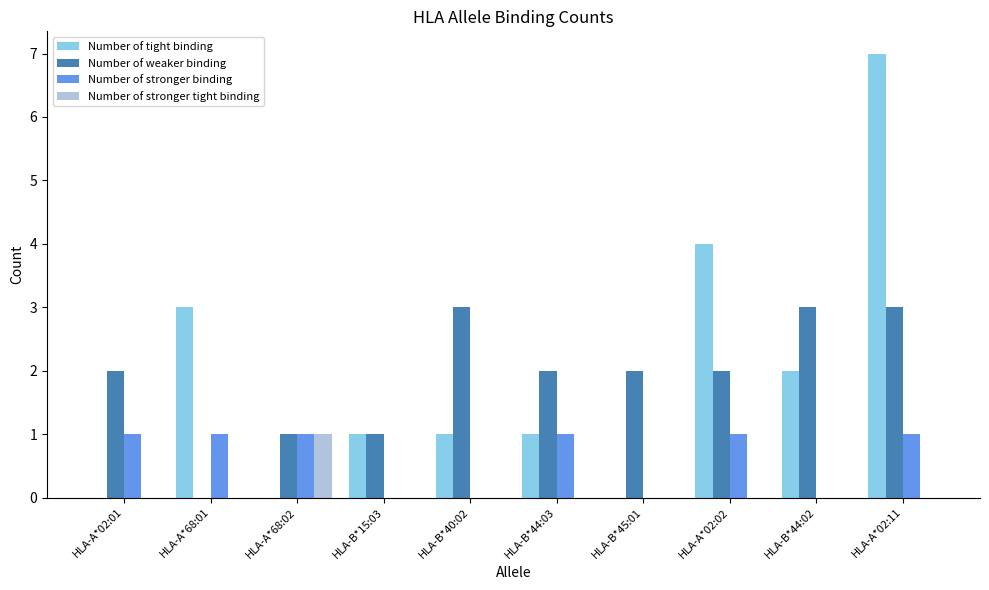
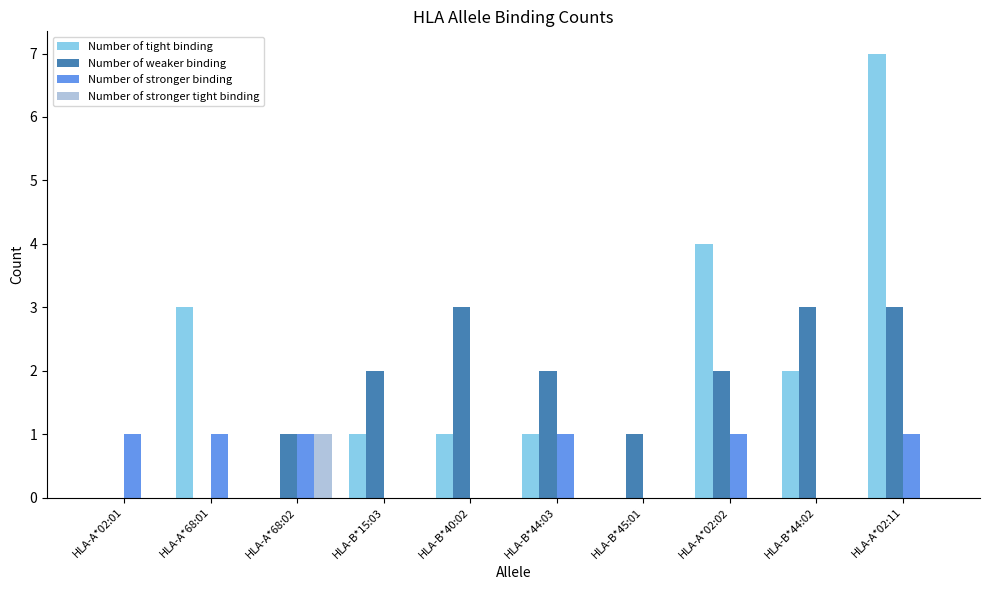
Number of weaker binding, HLA-A*02:01: 2 -> 0
Number of weaker binding, HLA-B*15:03: 1 -> 2
Number of weaker binding, HLA-B*45:01: 2 -> 1
